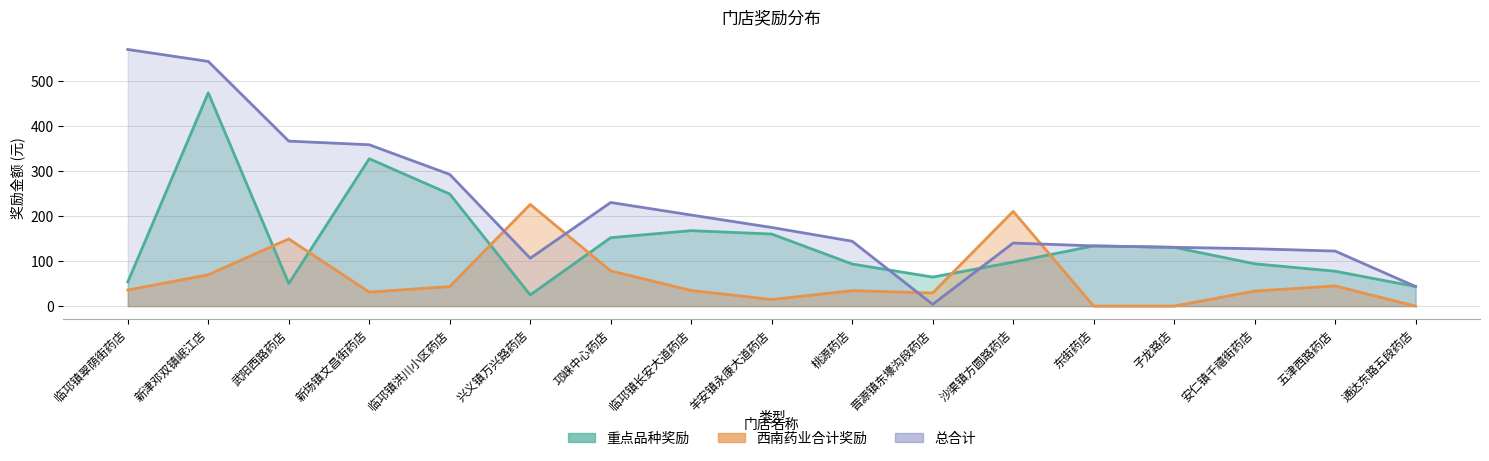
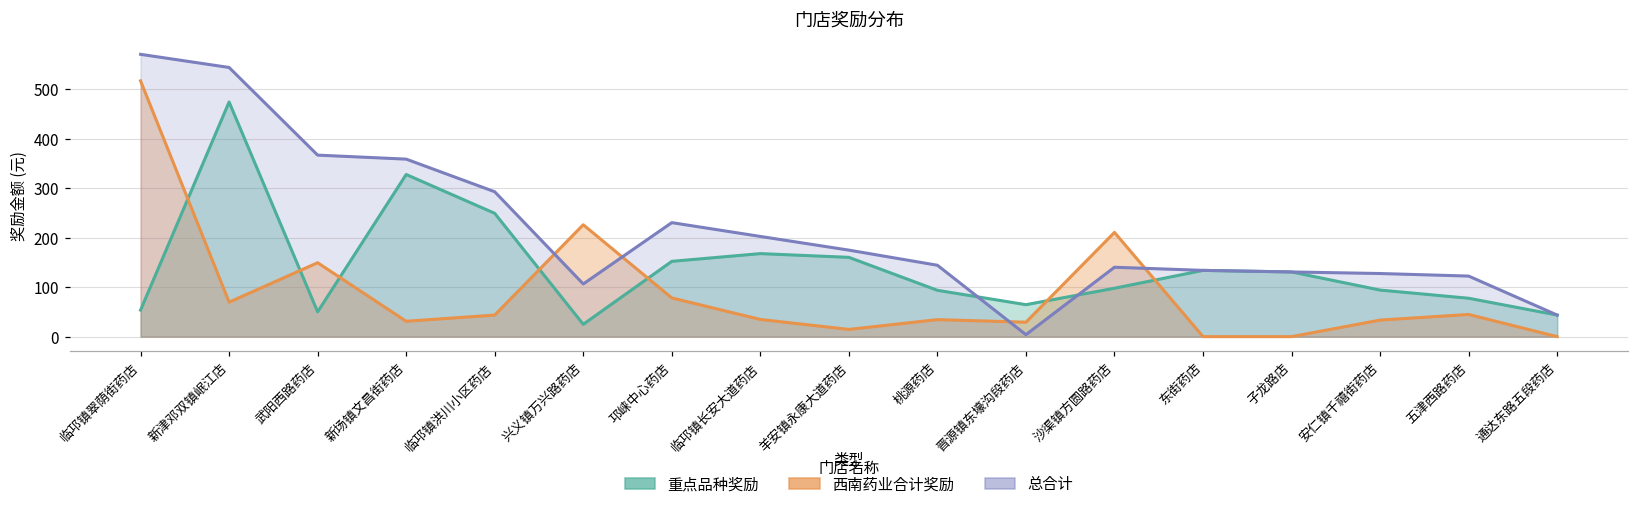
西南药业合计奖励, 临邛镇翠荫街药店: 40 -> 520
